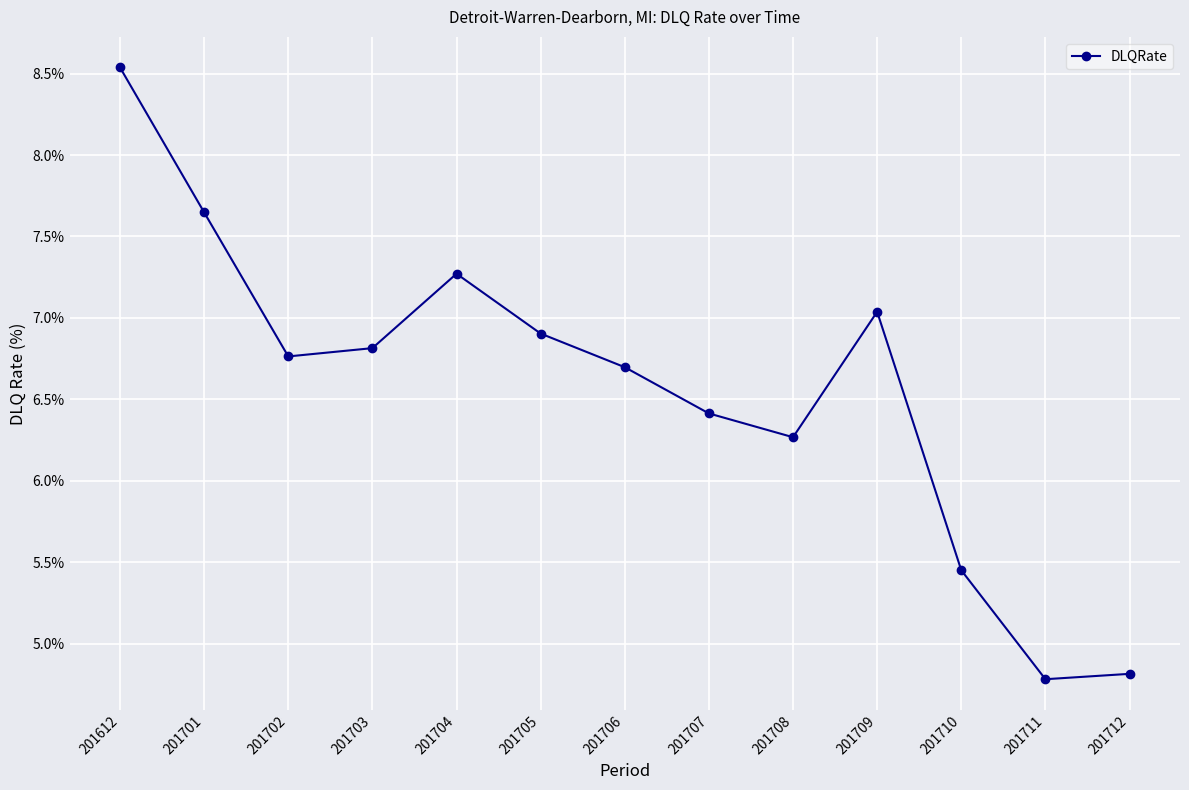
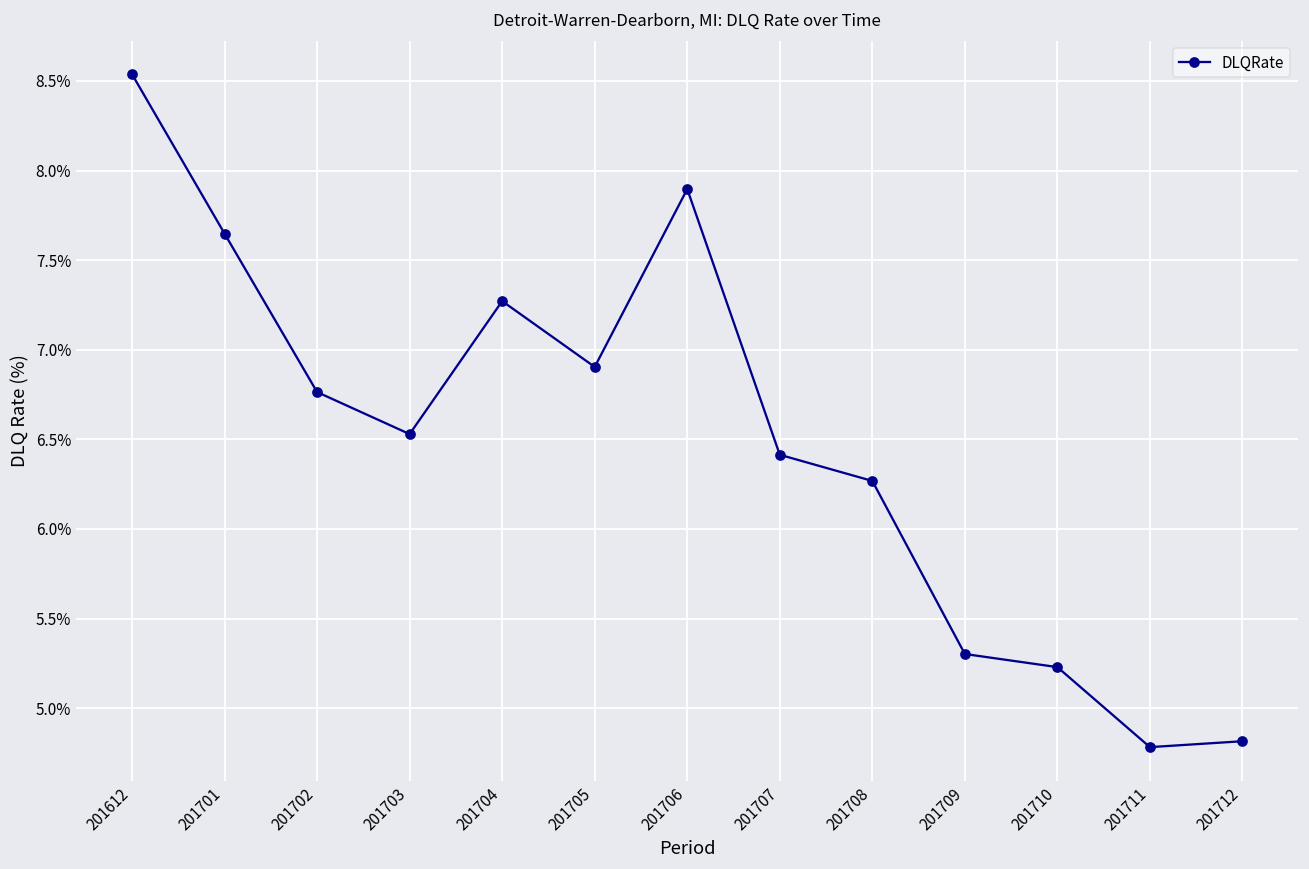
201703: 6.81% -> 6.53%
201706: 6.70% -> 7.90%
201709: 7.04% -> 5.30%
201710: 5.45% -> 5.23%
